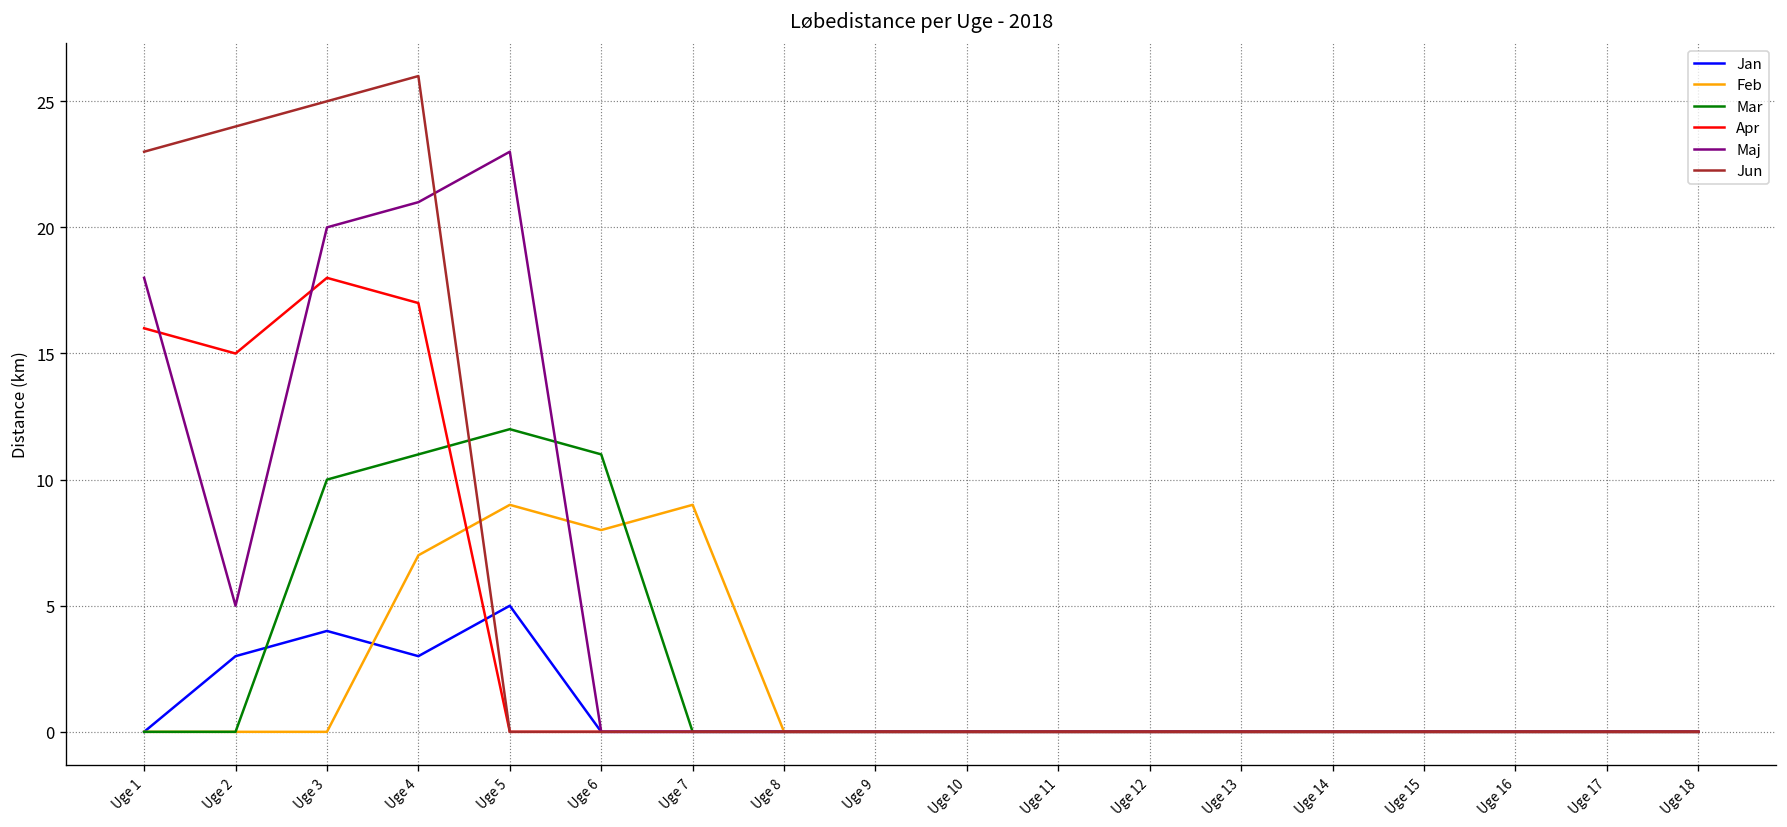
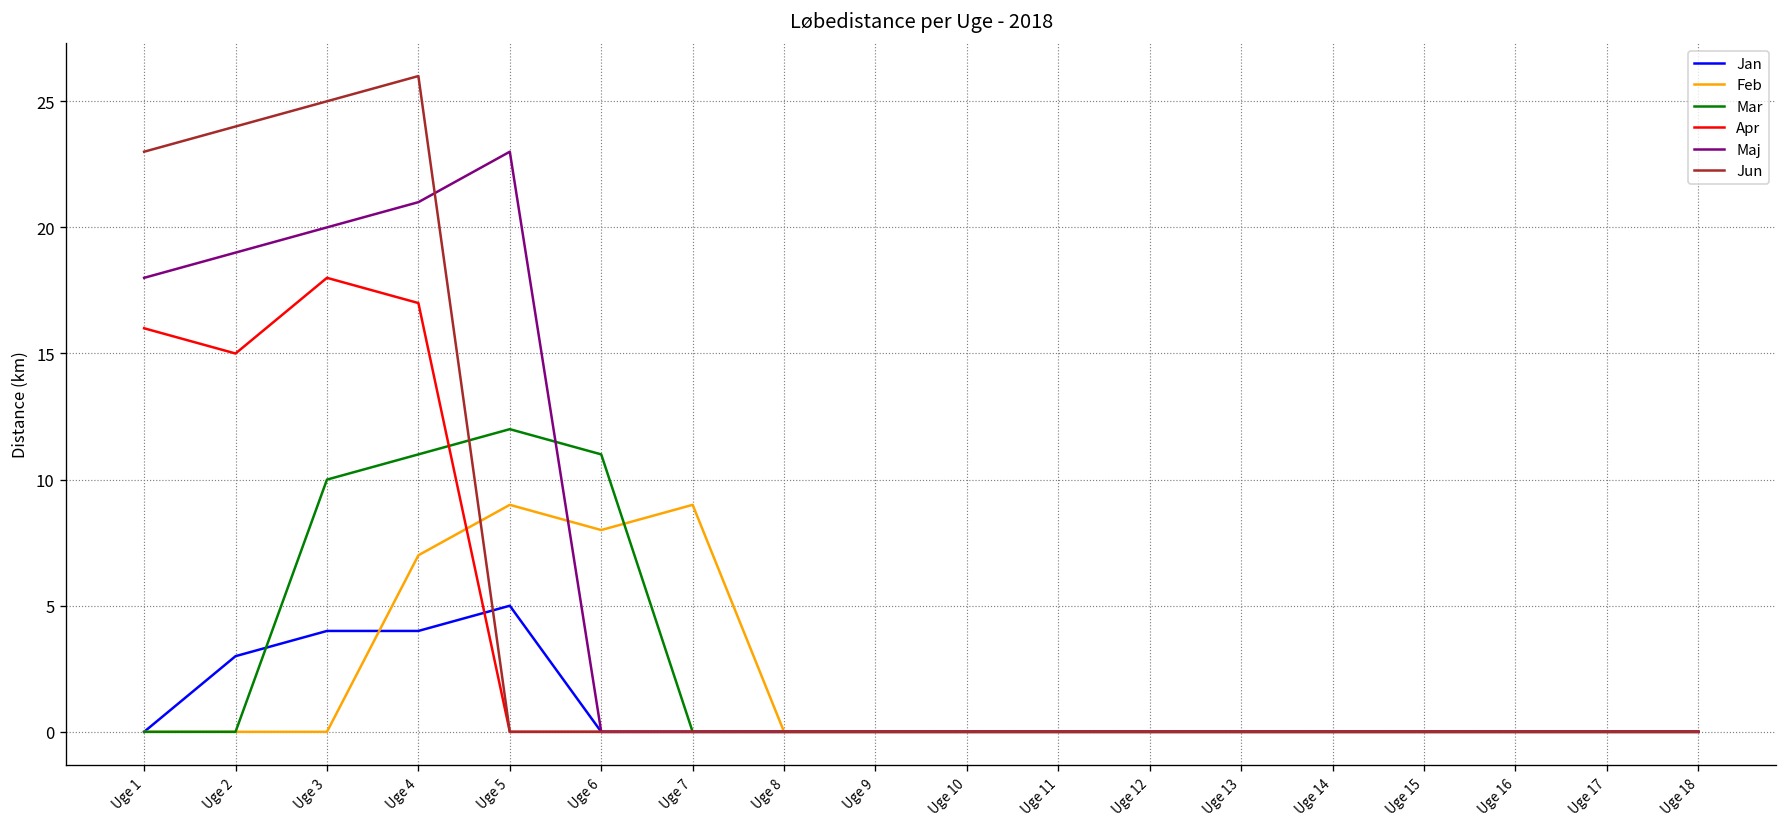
Maj, Uge 2: 5 -> 19
Jan, Uge 4: 3 -> 4
